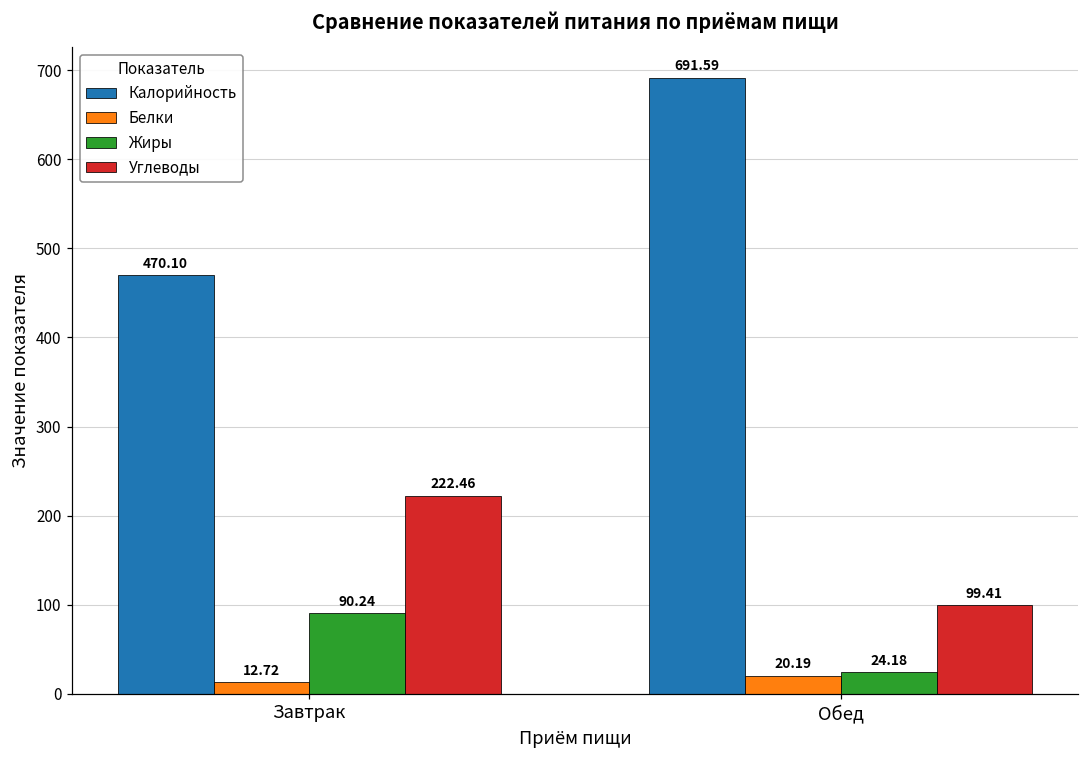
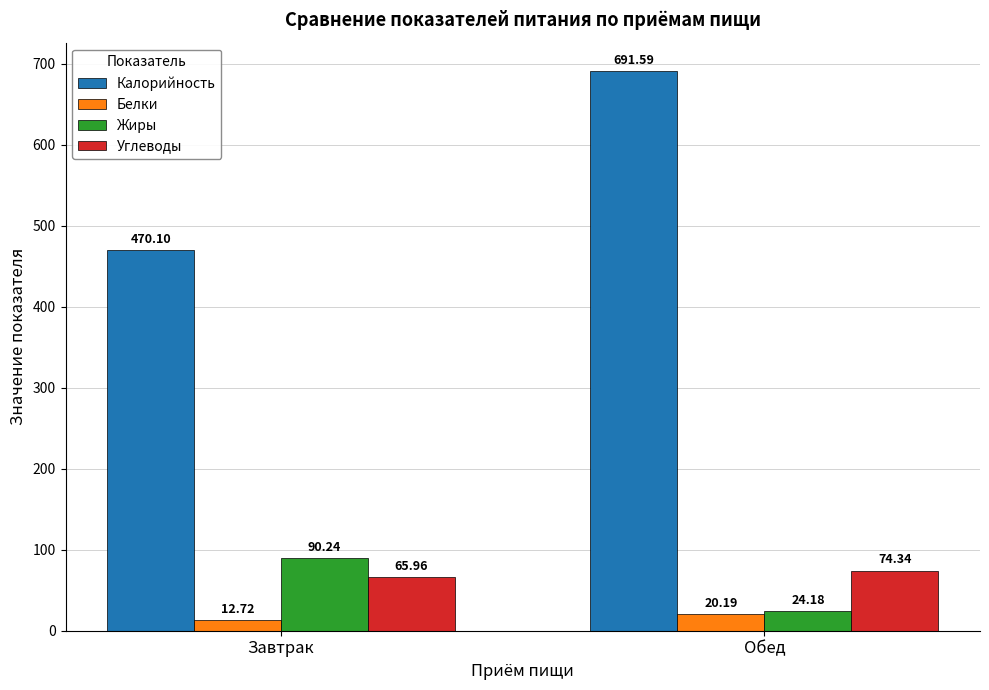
Углеводы, Завтрак: 222.46 -> 65.96
Углеводы, Обед: 99.41 -> 74.34
